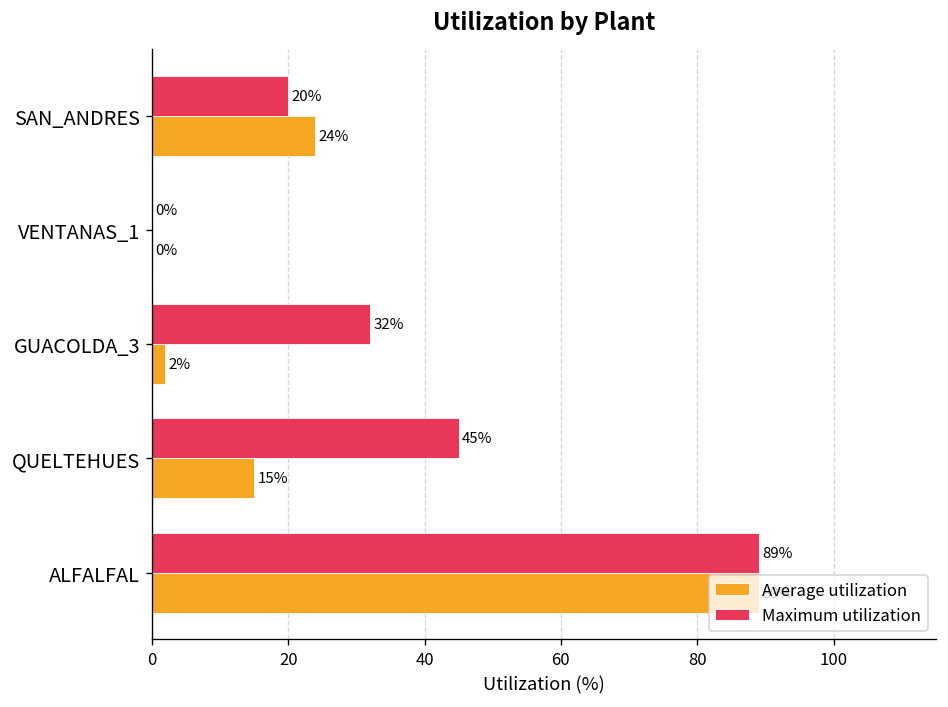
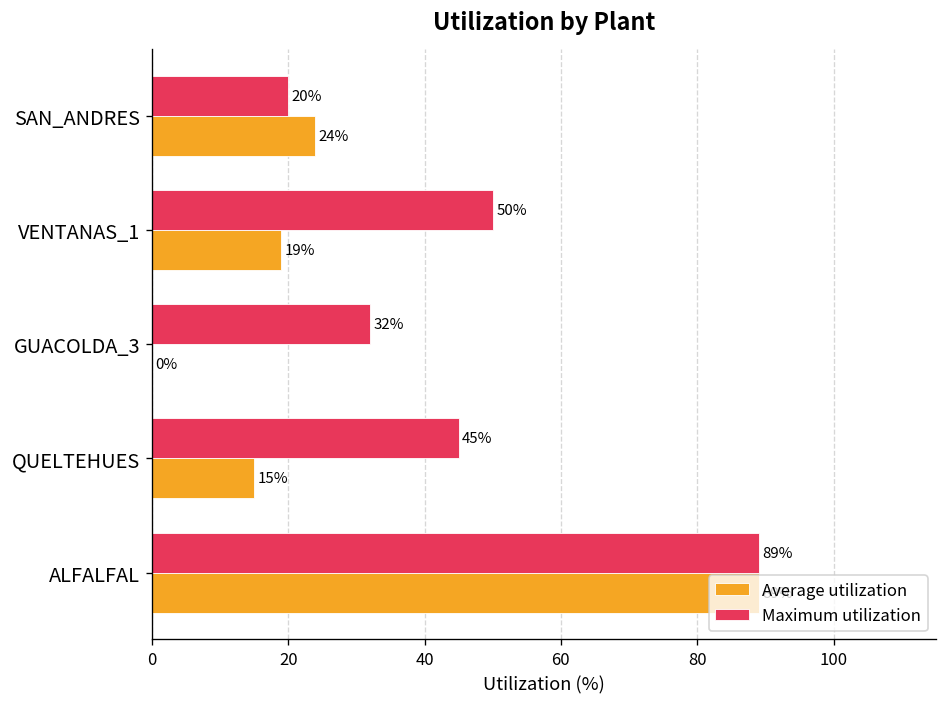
Maximum utilization, VENTANAS_1: 0% -> 50%
Average utilization, VENTANAS_1: 0% -> 19%
Average utilization, GUACOLDA_3: 2% -> 0%
